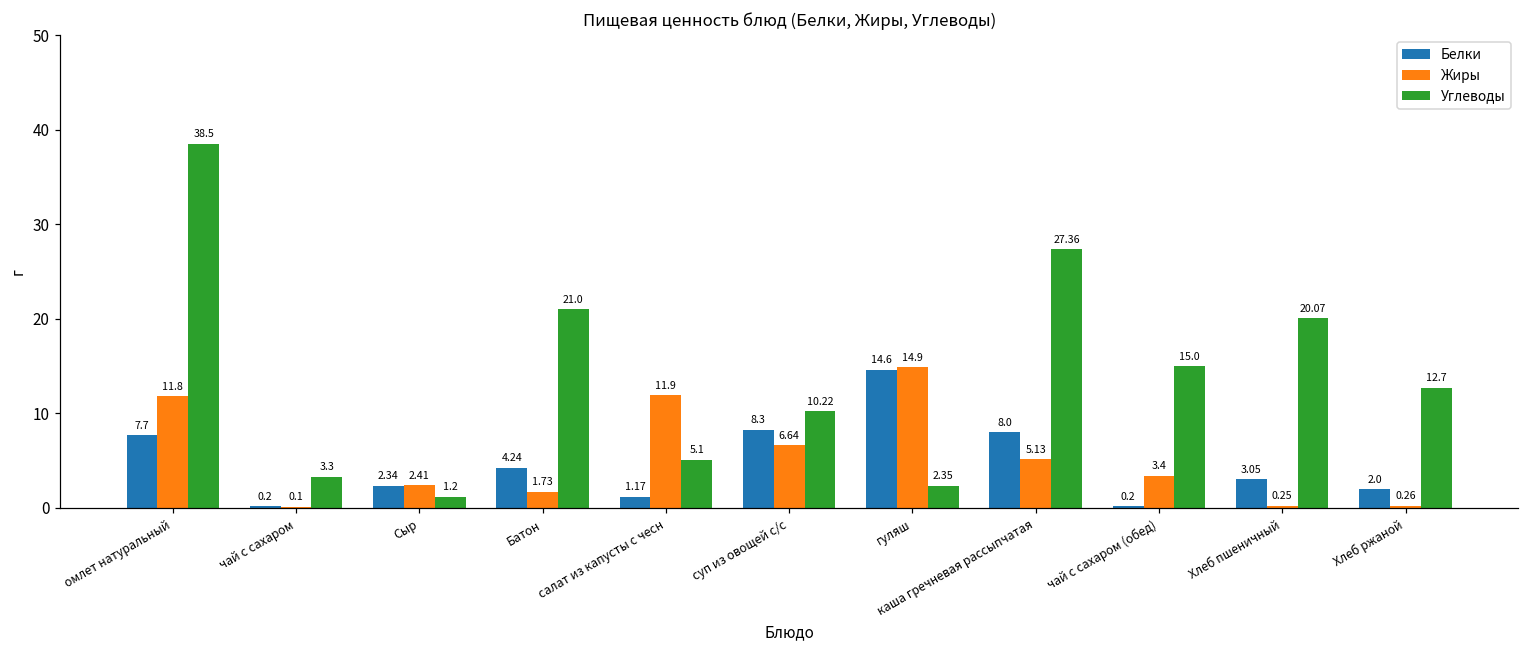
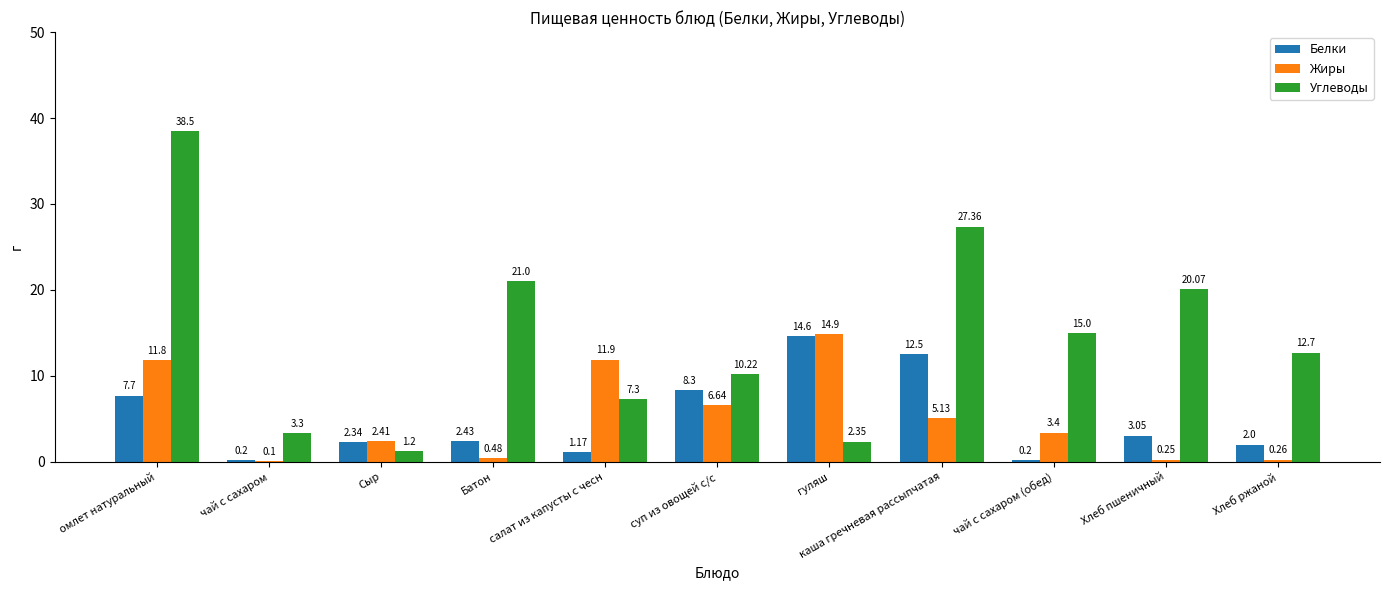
Белки, Батон: 4.24 -> 2.43
Жиры, Батон: 1.73 -> 0.48
Углеводы, салат из капусты с чесн: 5.1 -> 7.3
Белки, каша гречневая рассыпчатая: 8.0 -> 12.5
